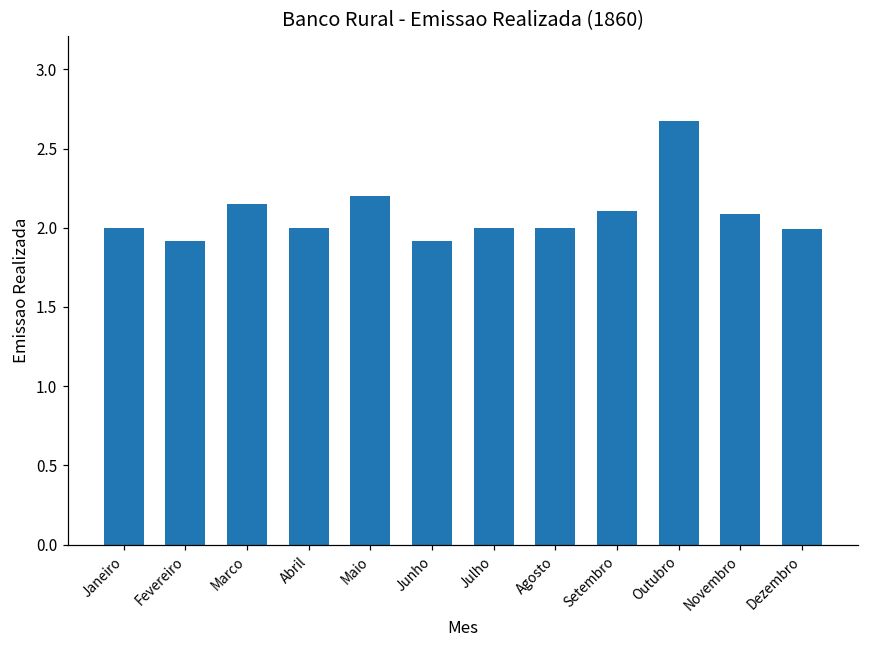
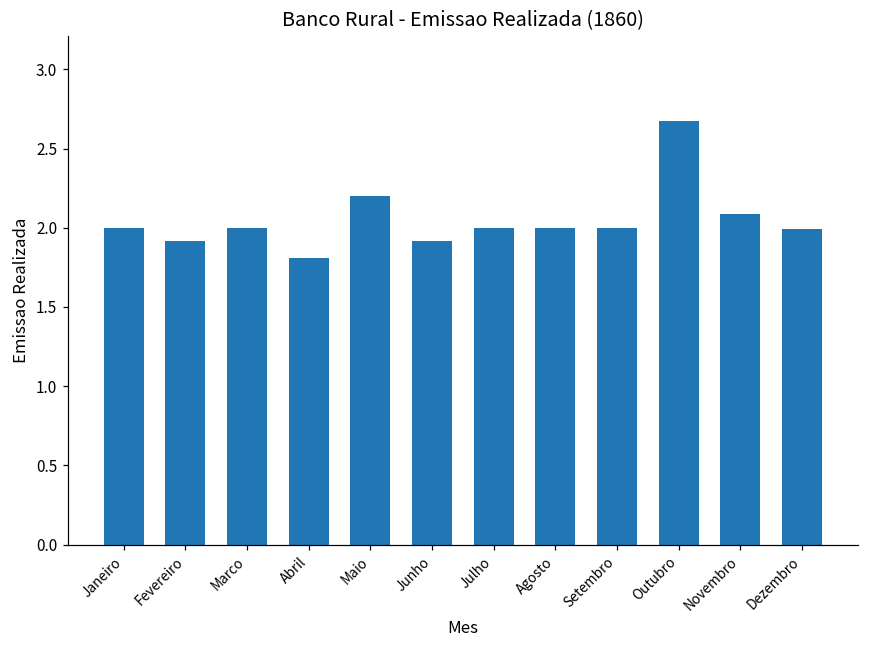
Marco: 2.15 -> 2.00
Abril: 2.00 -> 1.81
Setembro: 2.10 -> 2.00
